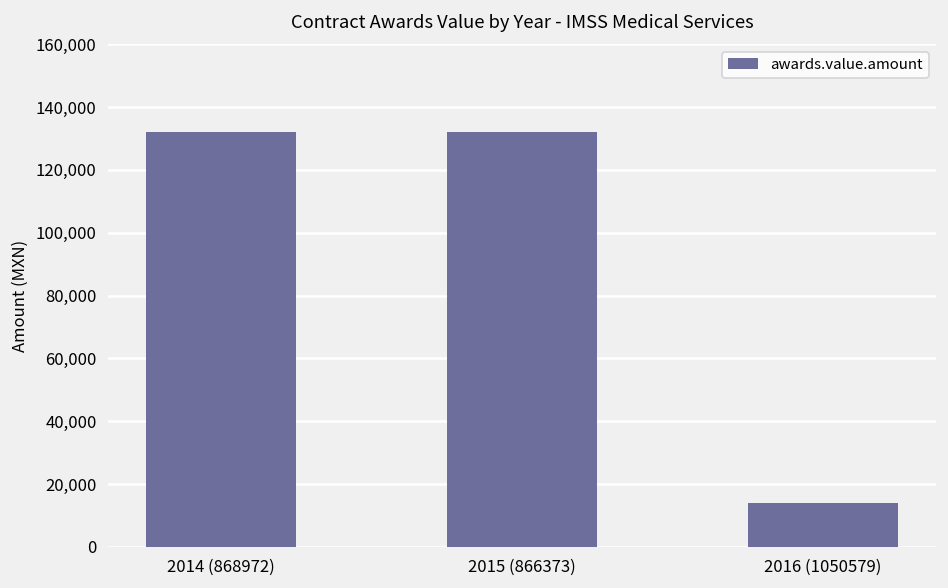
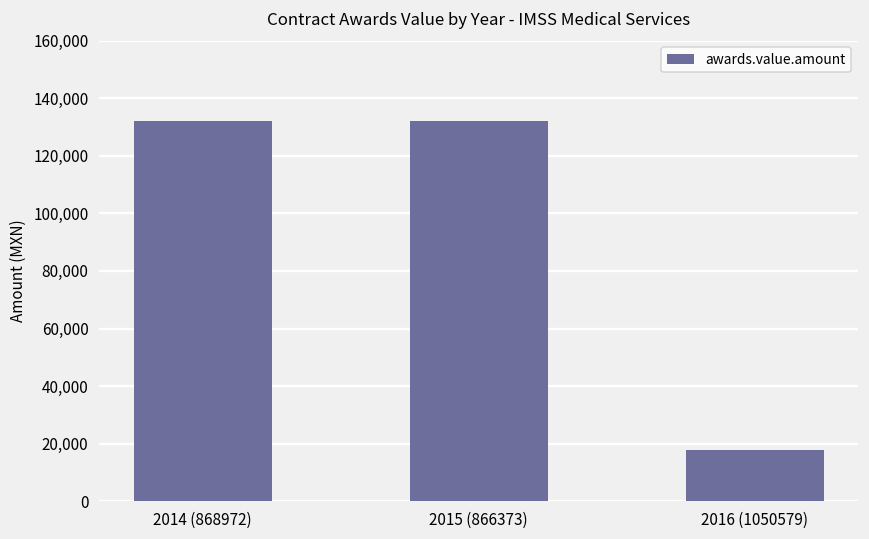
2016 (1050579): 14,000 -> 18,000
